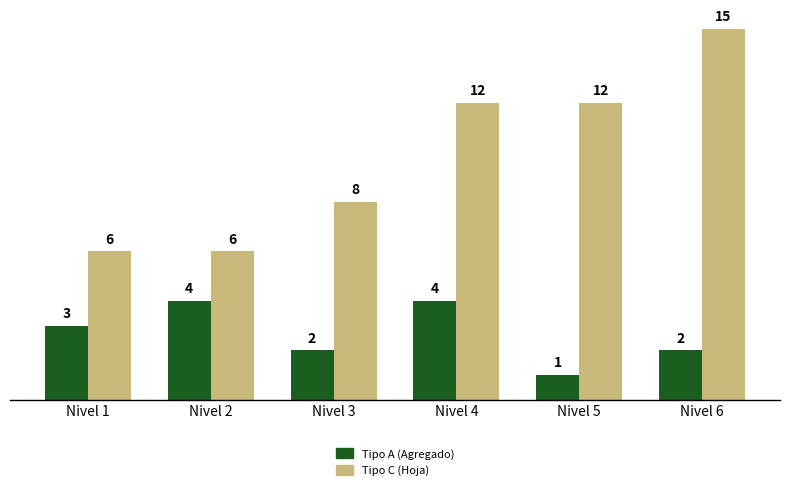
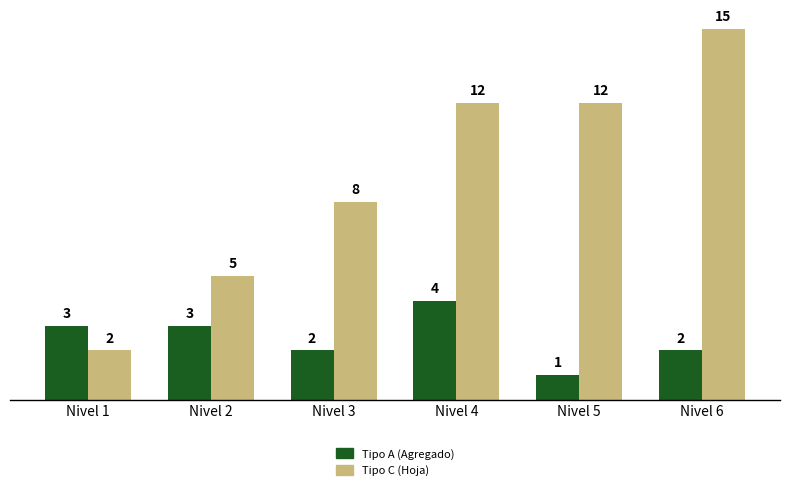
Tipo C (Hoja), Nivel 1: 6 -> 2
Tipo A (Agregado), Nivel 2: 4 -> 3
Tipo C (Hoja), Nivel 2: 6 -> 5
